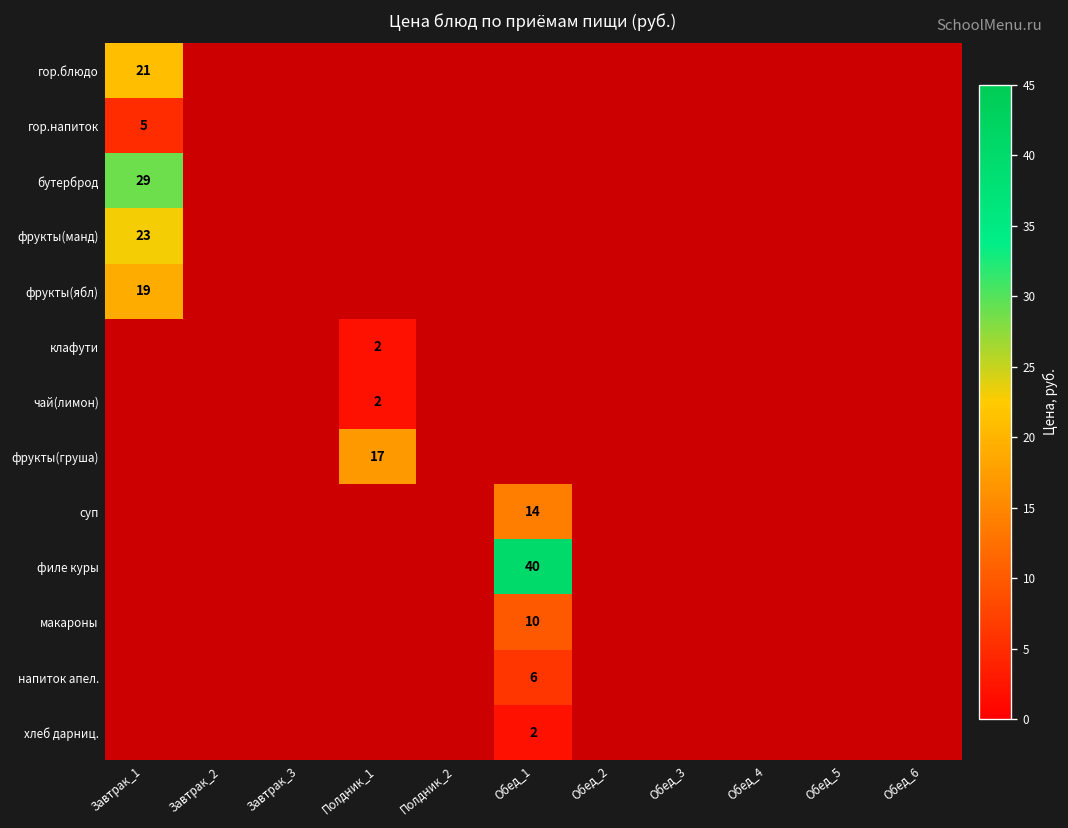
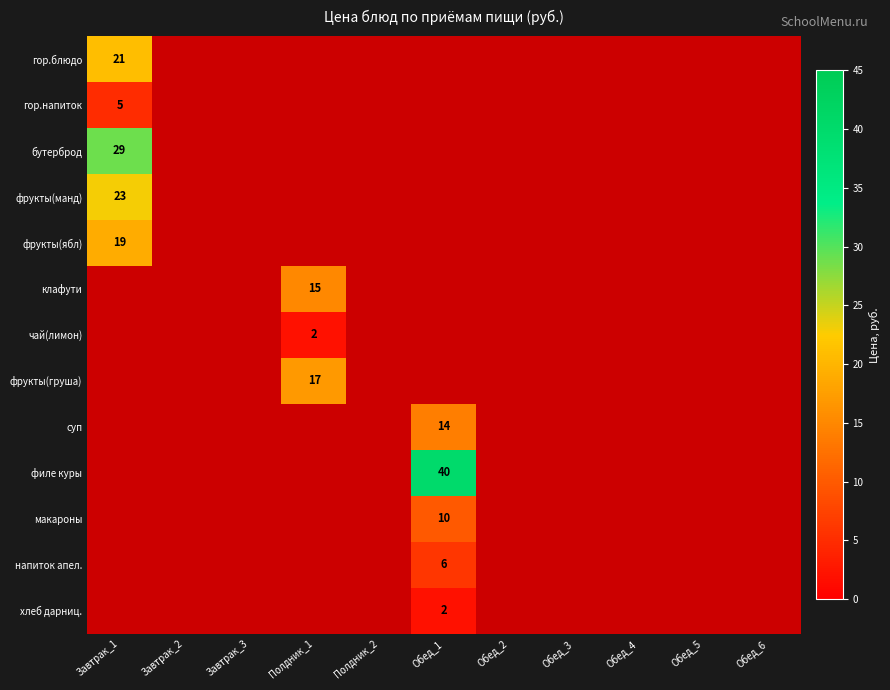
клафути, Полдник_1: 2 -> 15
